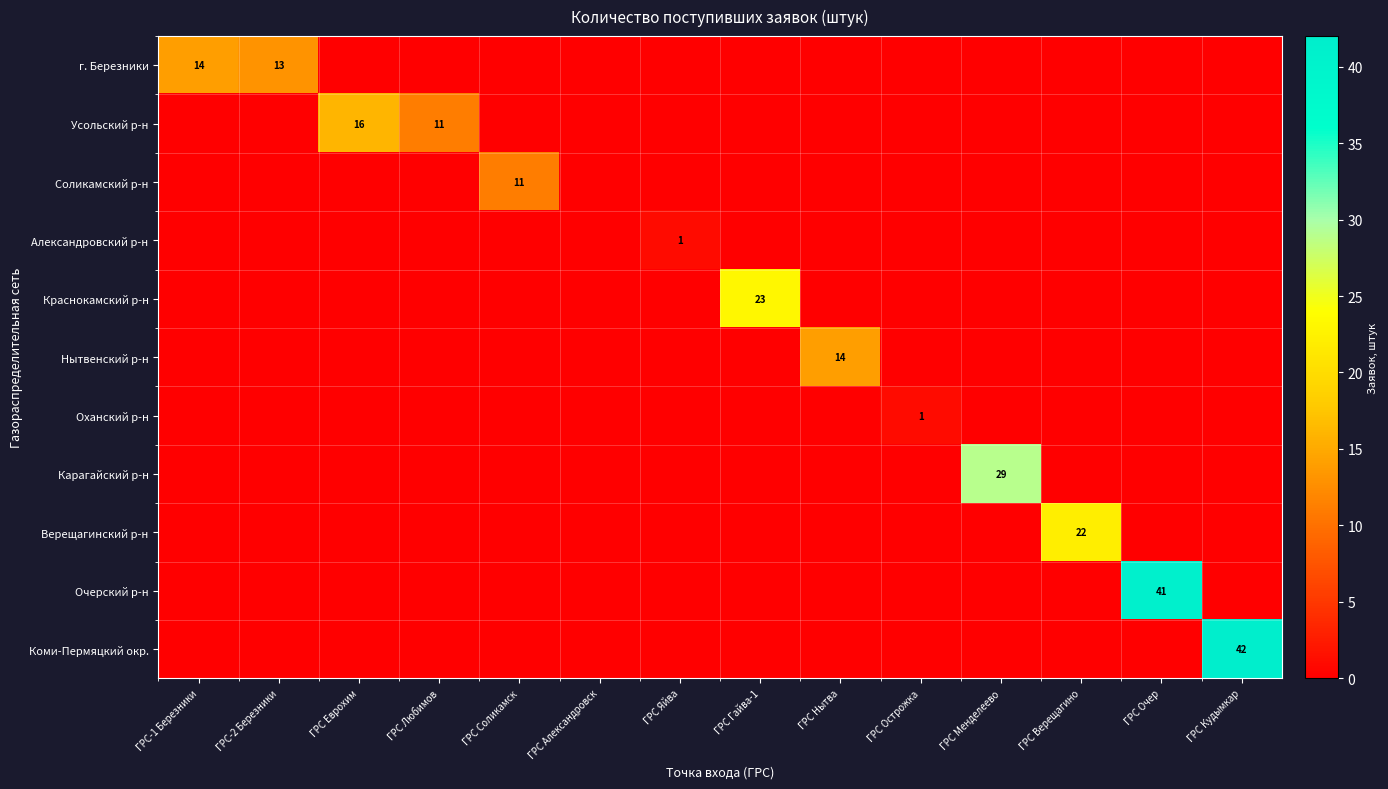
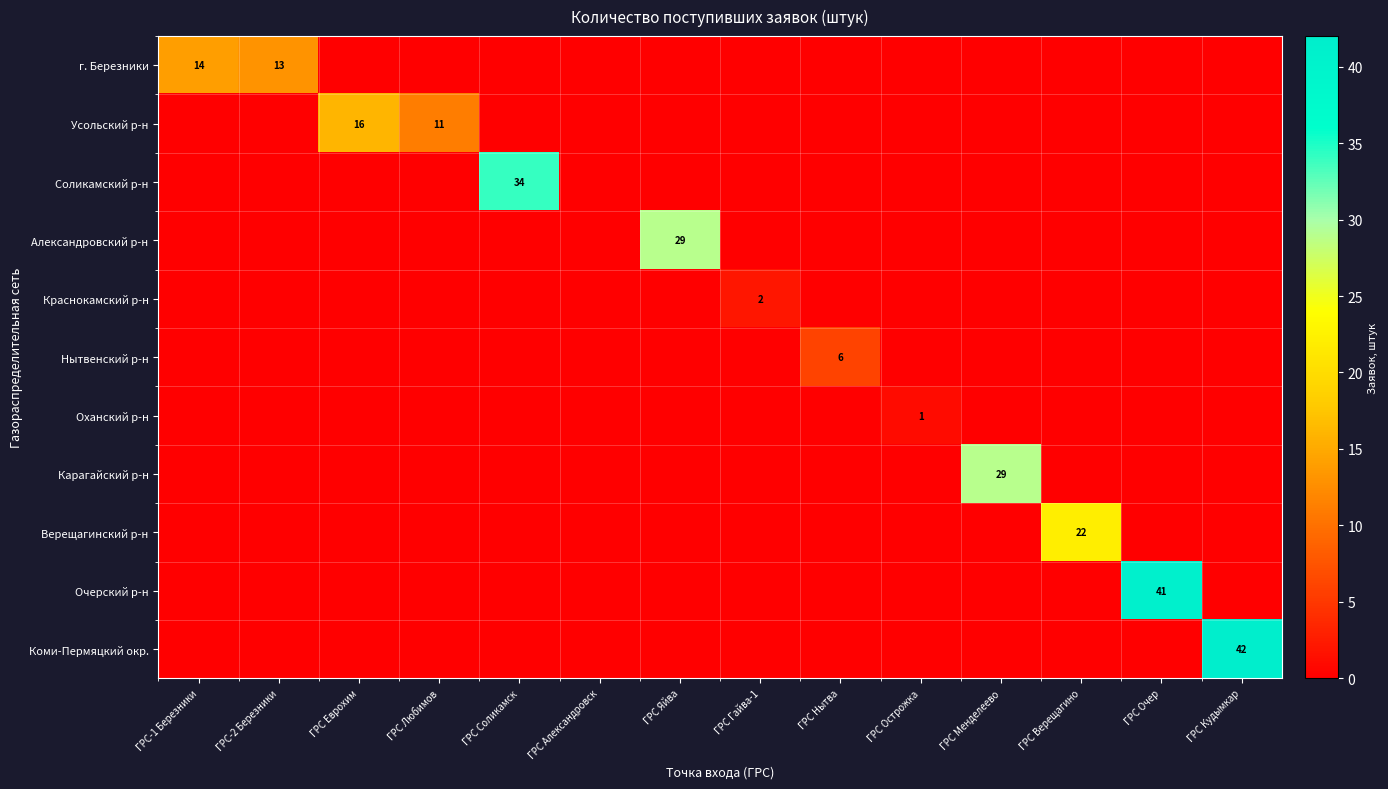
Соликамский р-н, ГРС Соликамск: 11 -> 34
Александровский р-н, ГРС Яйва: 1 -> 29
Краснокамский р-н, ГРС Гайва-1: 23 -> 2
Нытвенский р-н, ГРС Нытва: 14 -> 6
